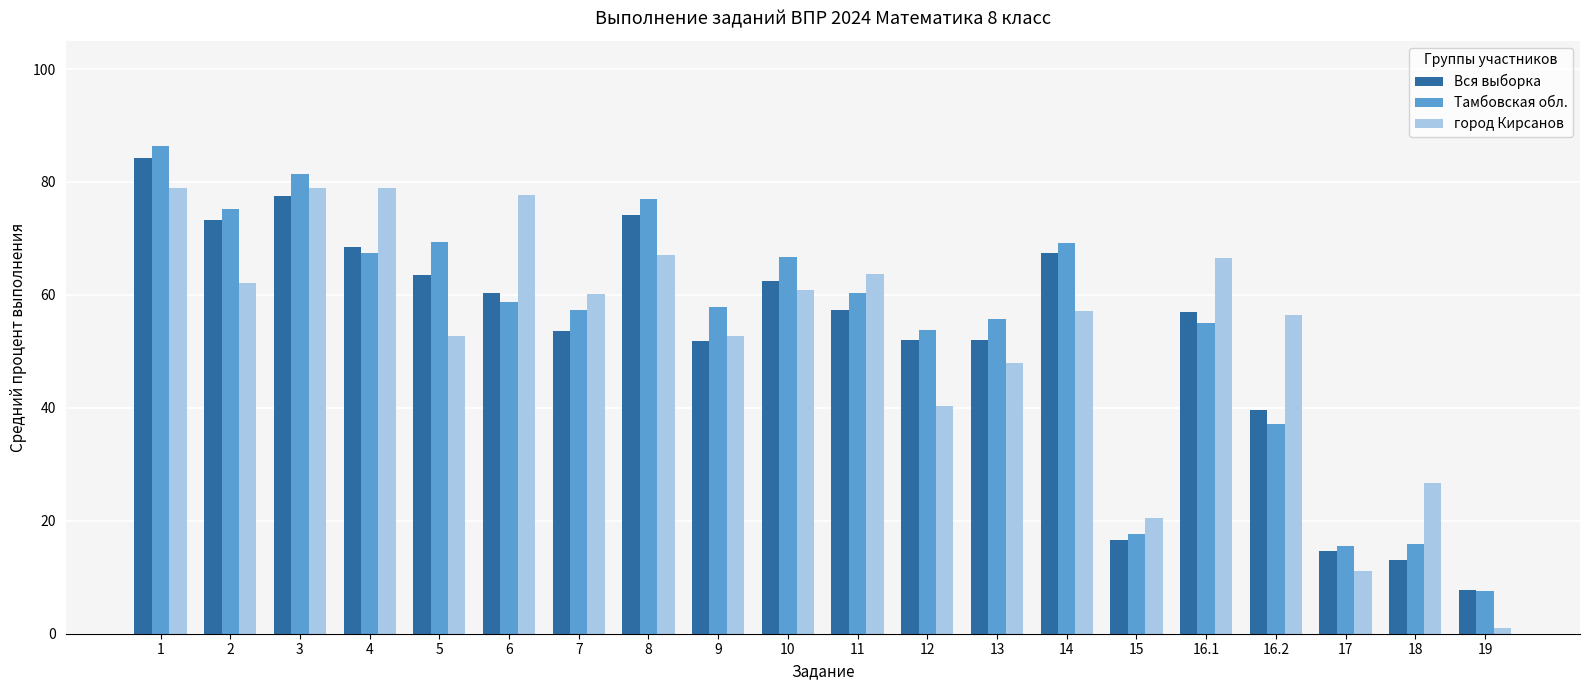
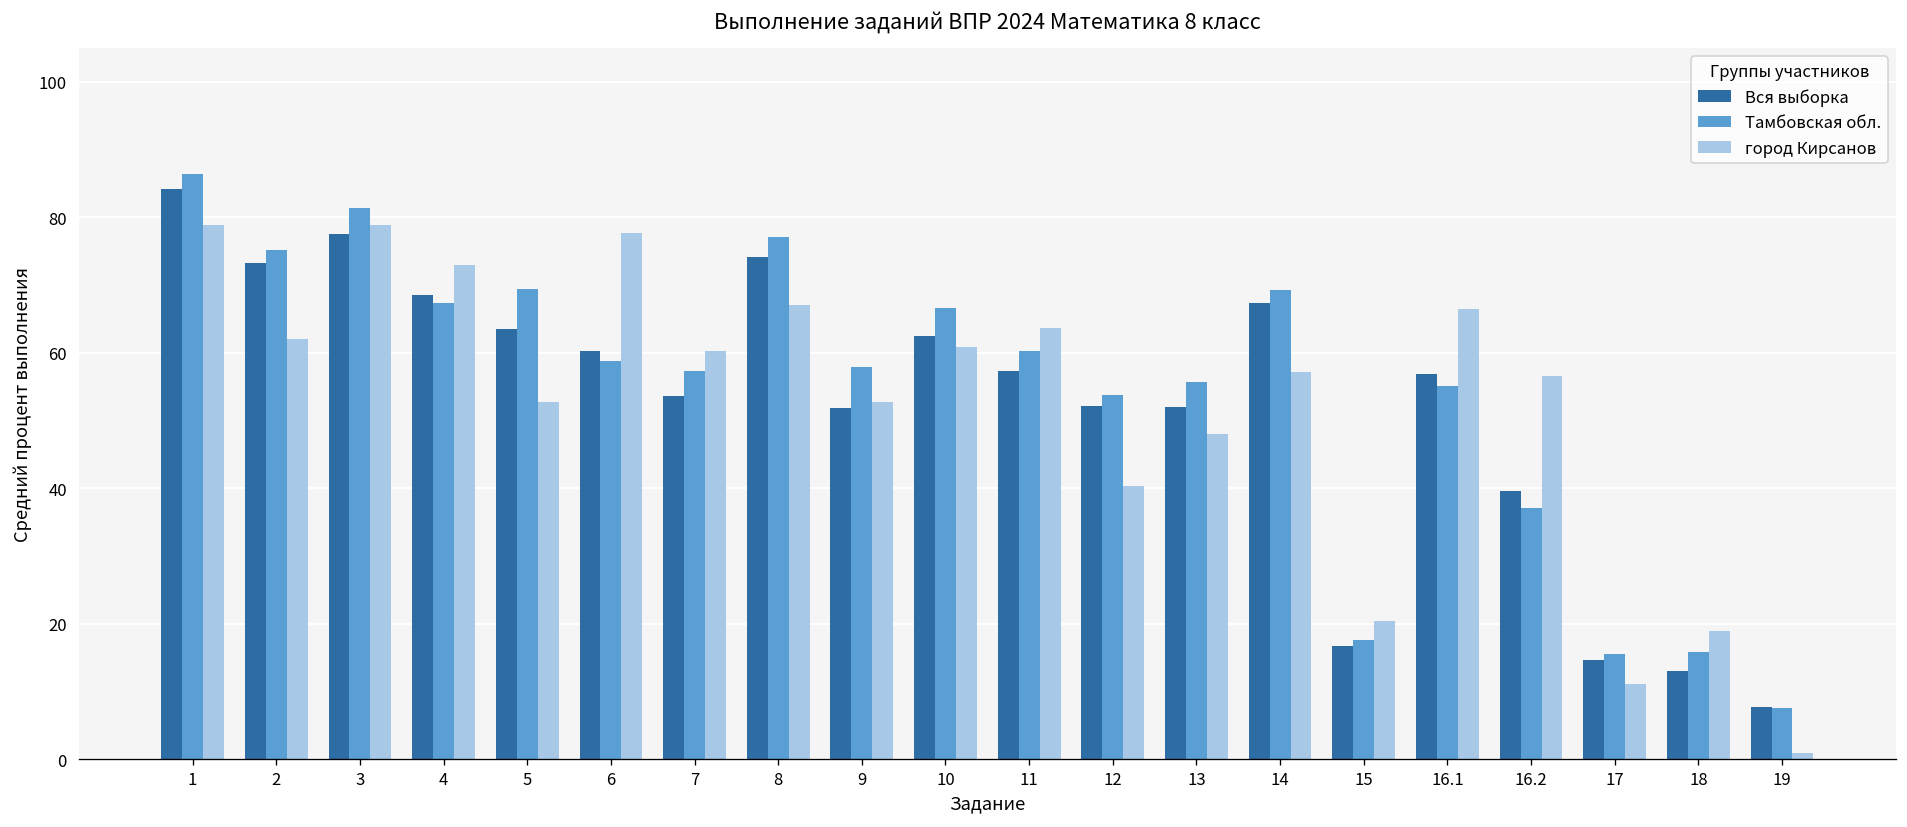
город Кирсанов, 4: 79 -> 73
город Кирсанов, 18: 27 -> 19
